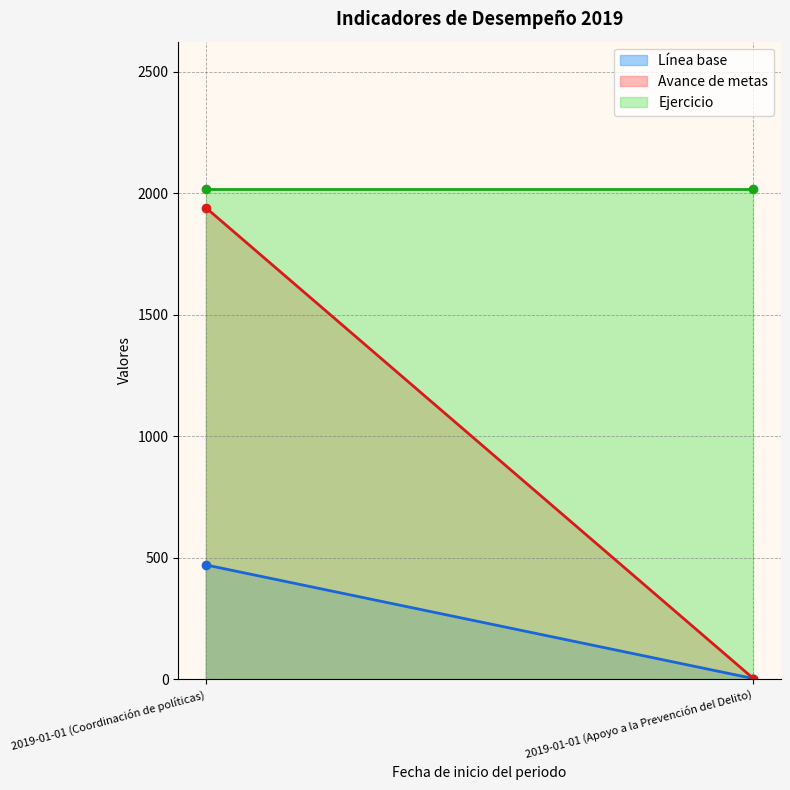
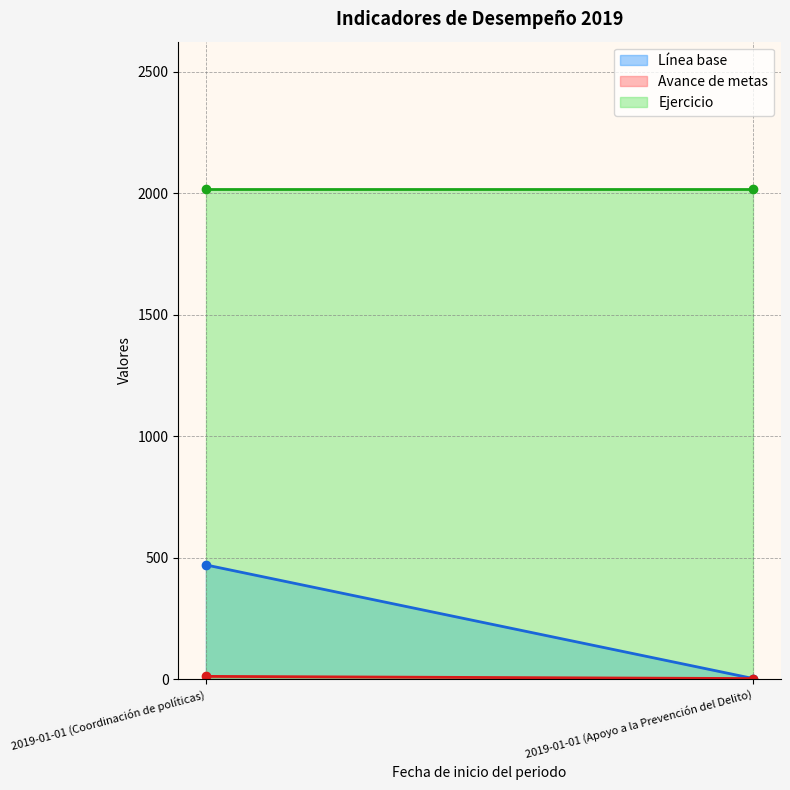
Avance de metas, 2019-01-01 (Coordinación de políticas): 1940 -> 10
